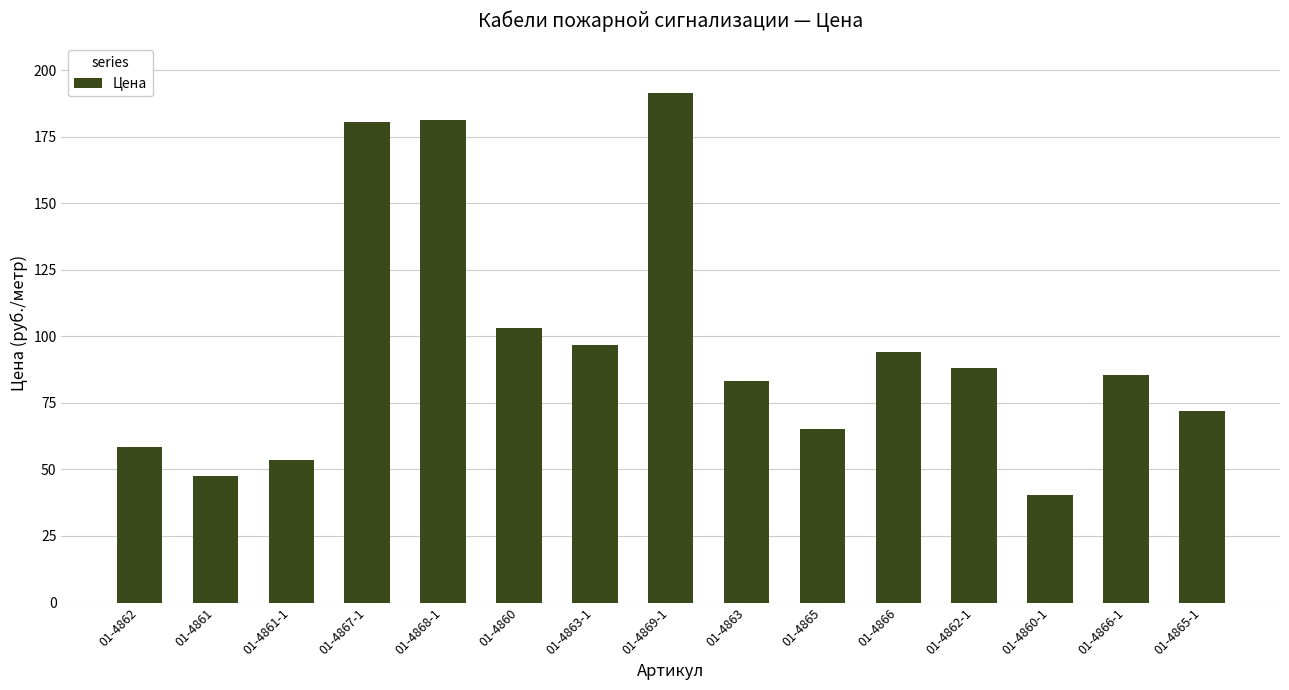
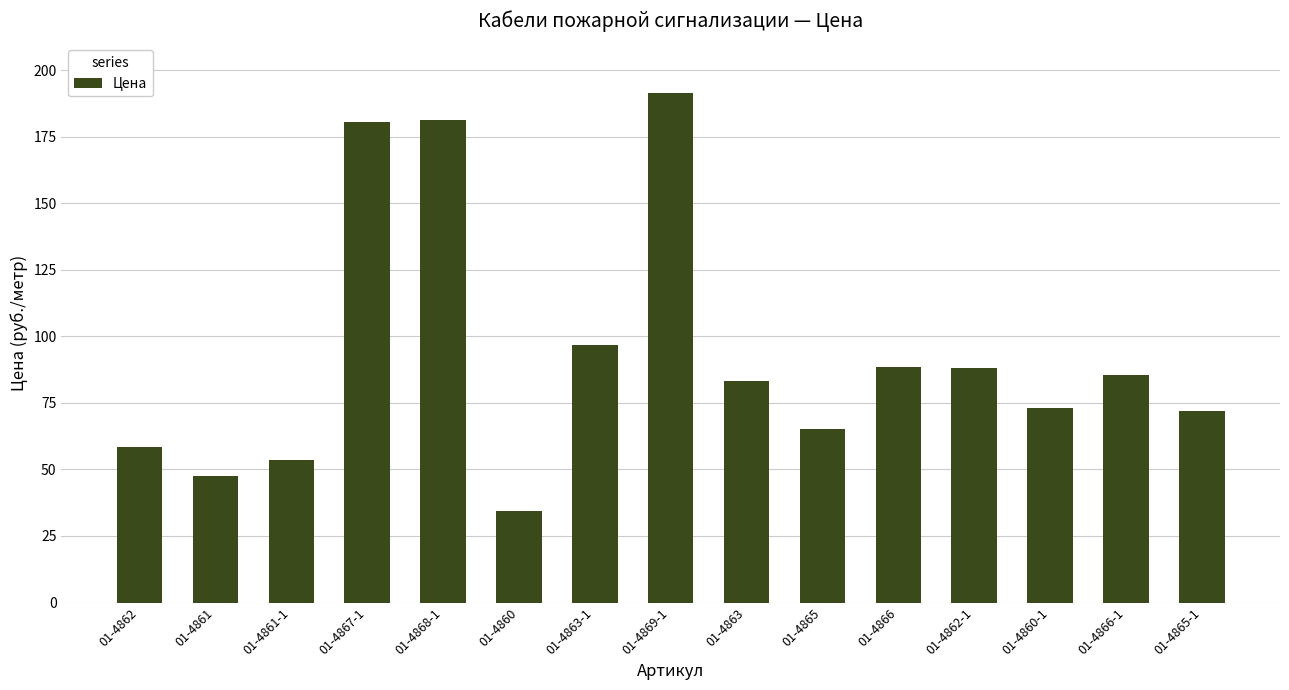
01-4860: 103 -> 34
01-4866: 94 -> 88
01-4860-1: 41 -> 73
